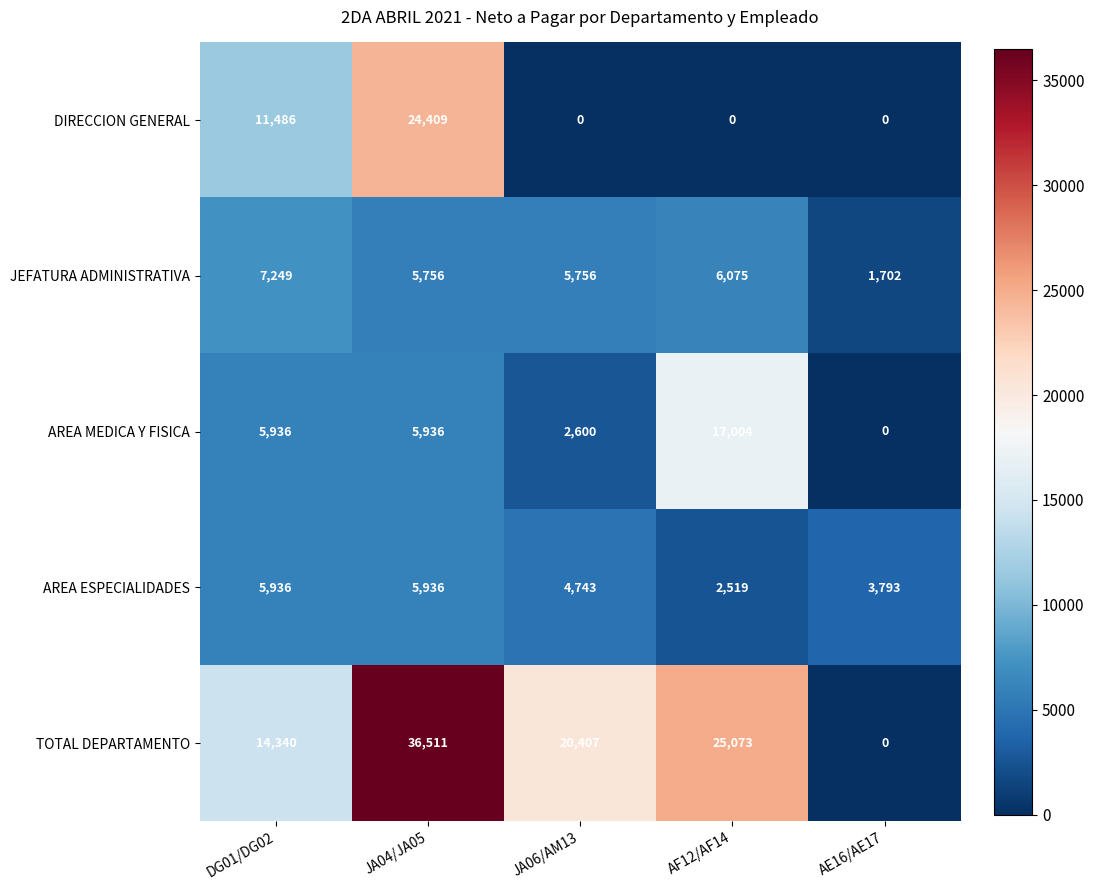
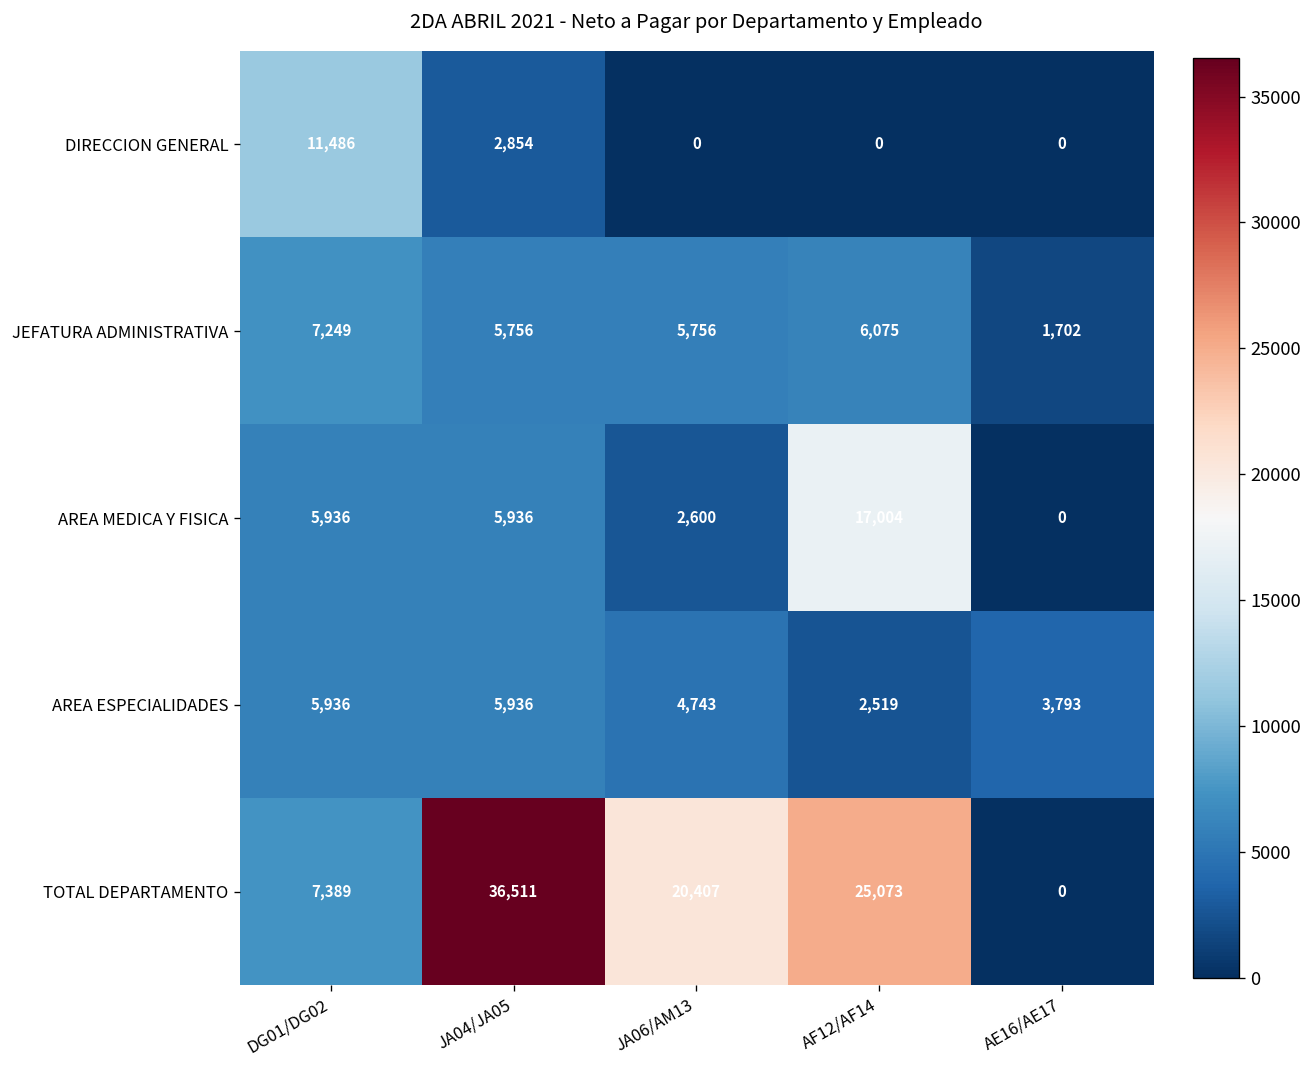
DIRECCION GENERAL, JA04/JA05: 24,409 -> 2,854
TOTAL DEPARTAMENTO, DG01/DG02: 14,340 -> 7,389
